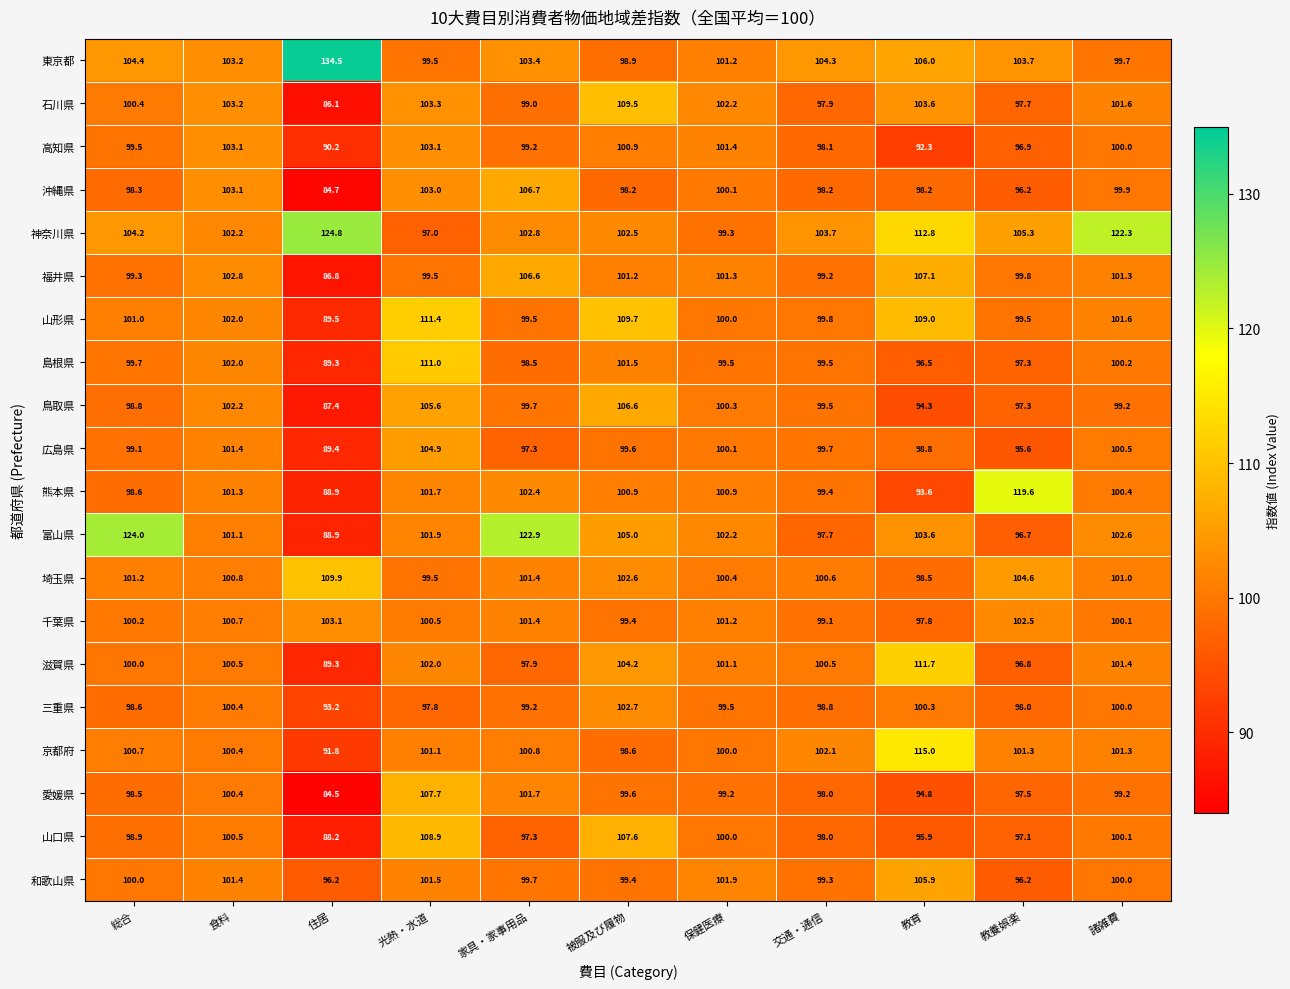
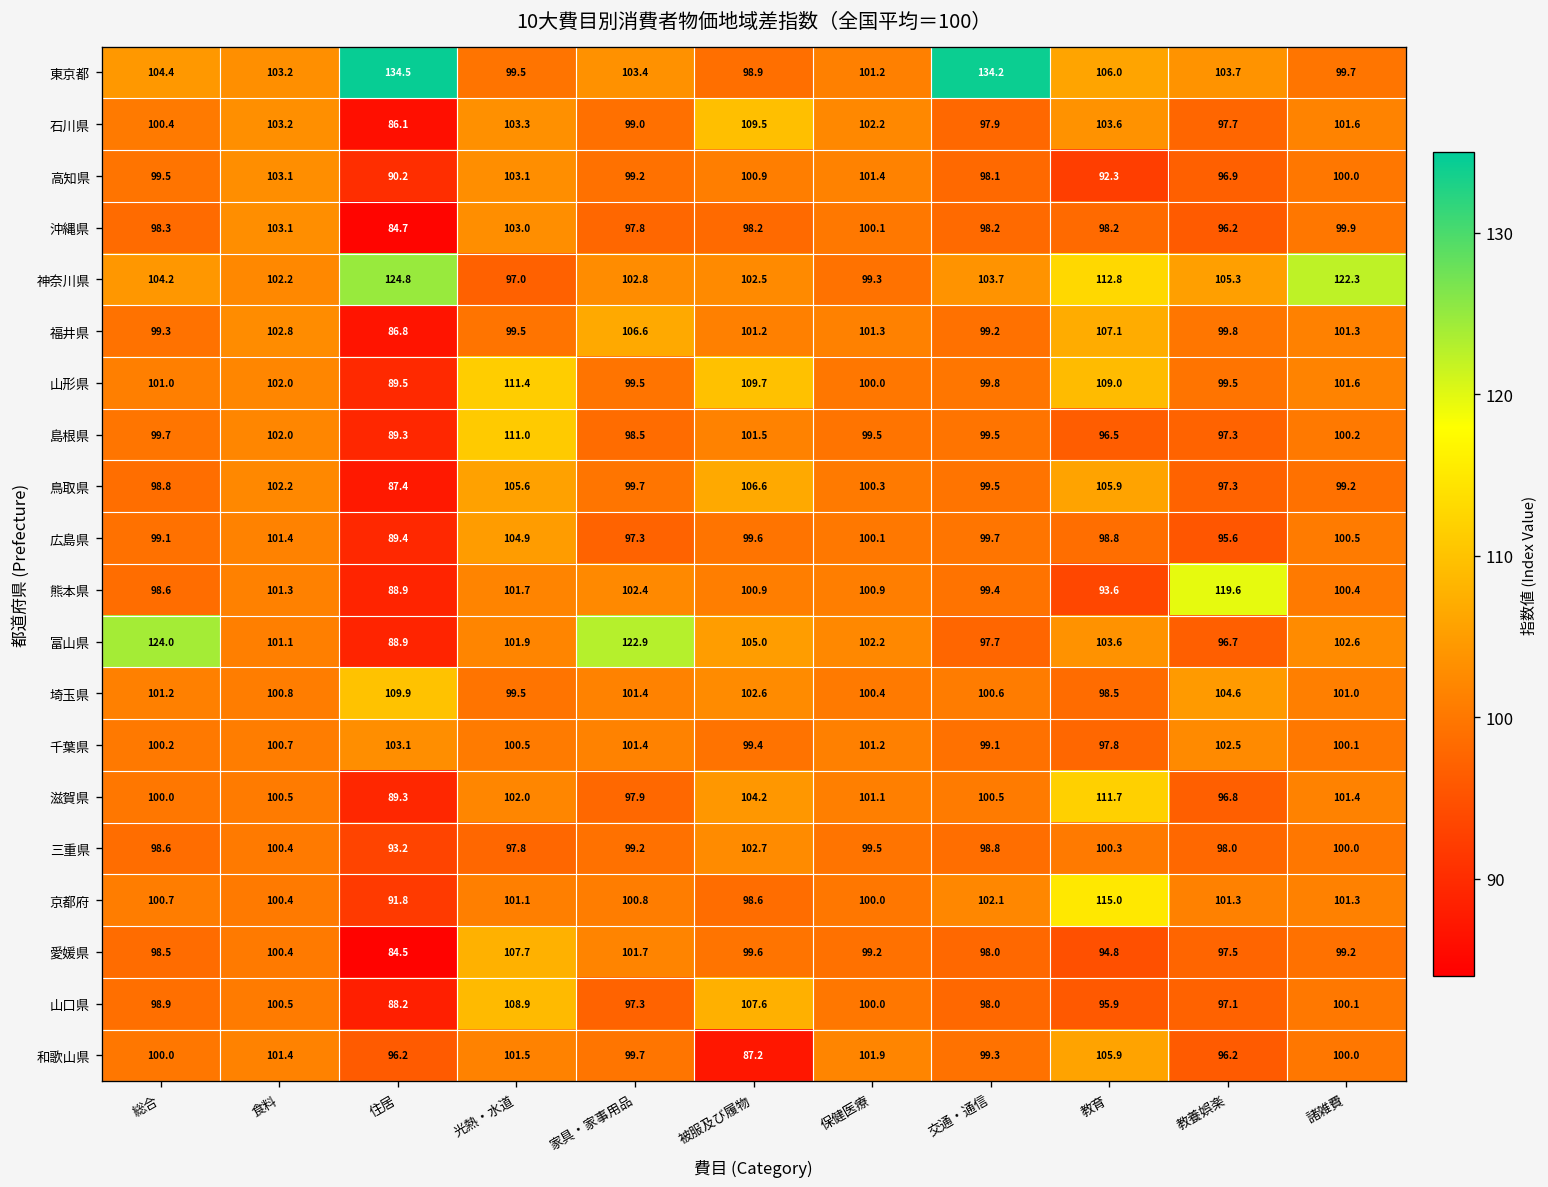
東京都, 交通・通信: 104.3 -> 134.2
沖縄県, 家具・家事用品: 106.7 -> 97.8
鳥取県, 教育: 94.3 -> 105.9
和歌山県, 被服及び履物: 99.4 -> 87.2
